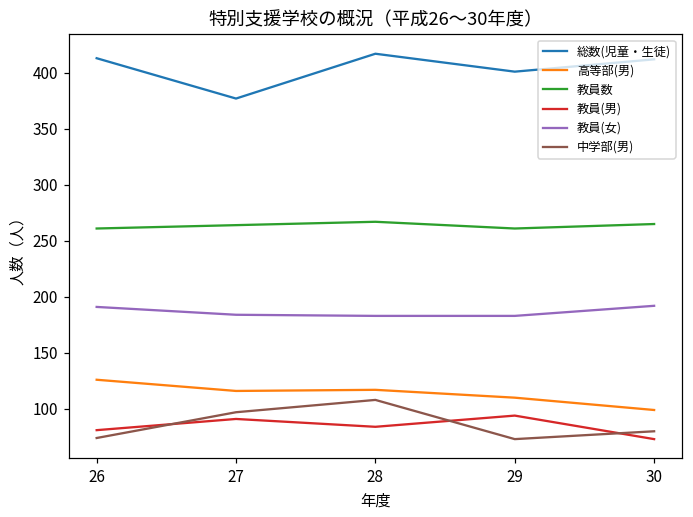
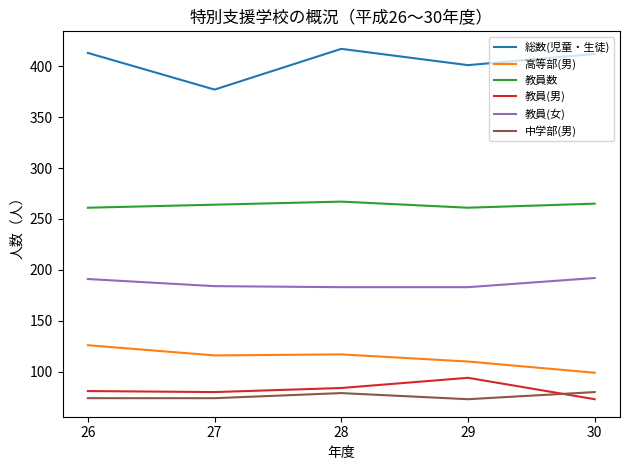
教員(男), 27: 91 -> 80
中学部(男), 27: 97 -> 74
中学部(男), 28: 108 -> 79
